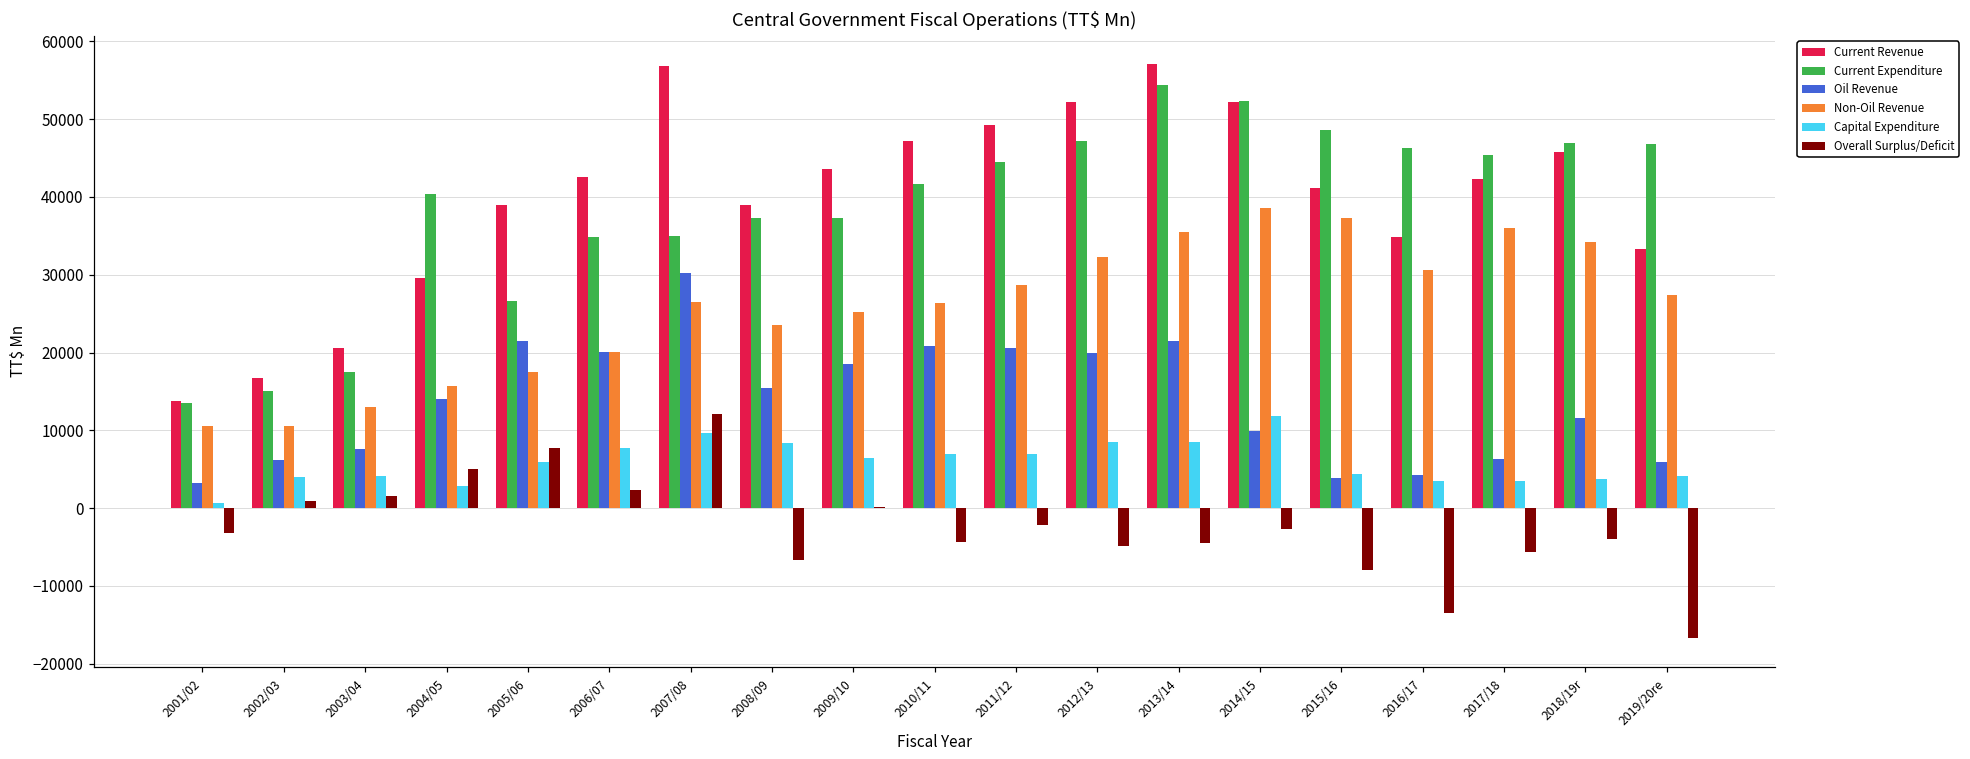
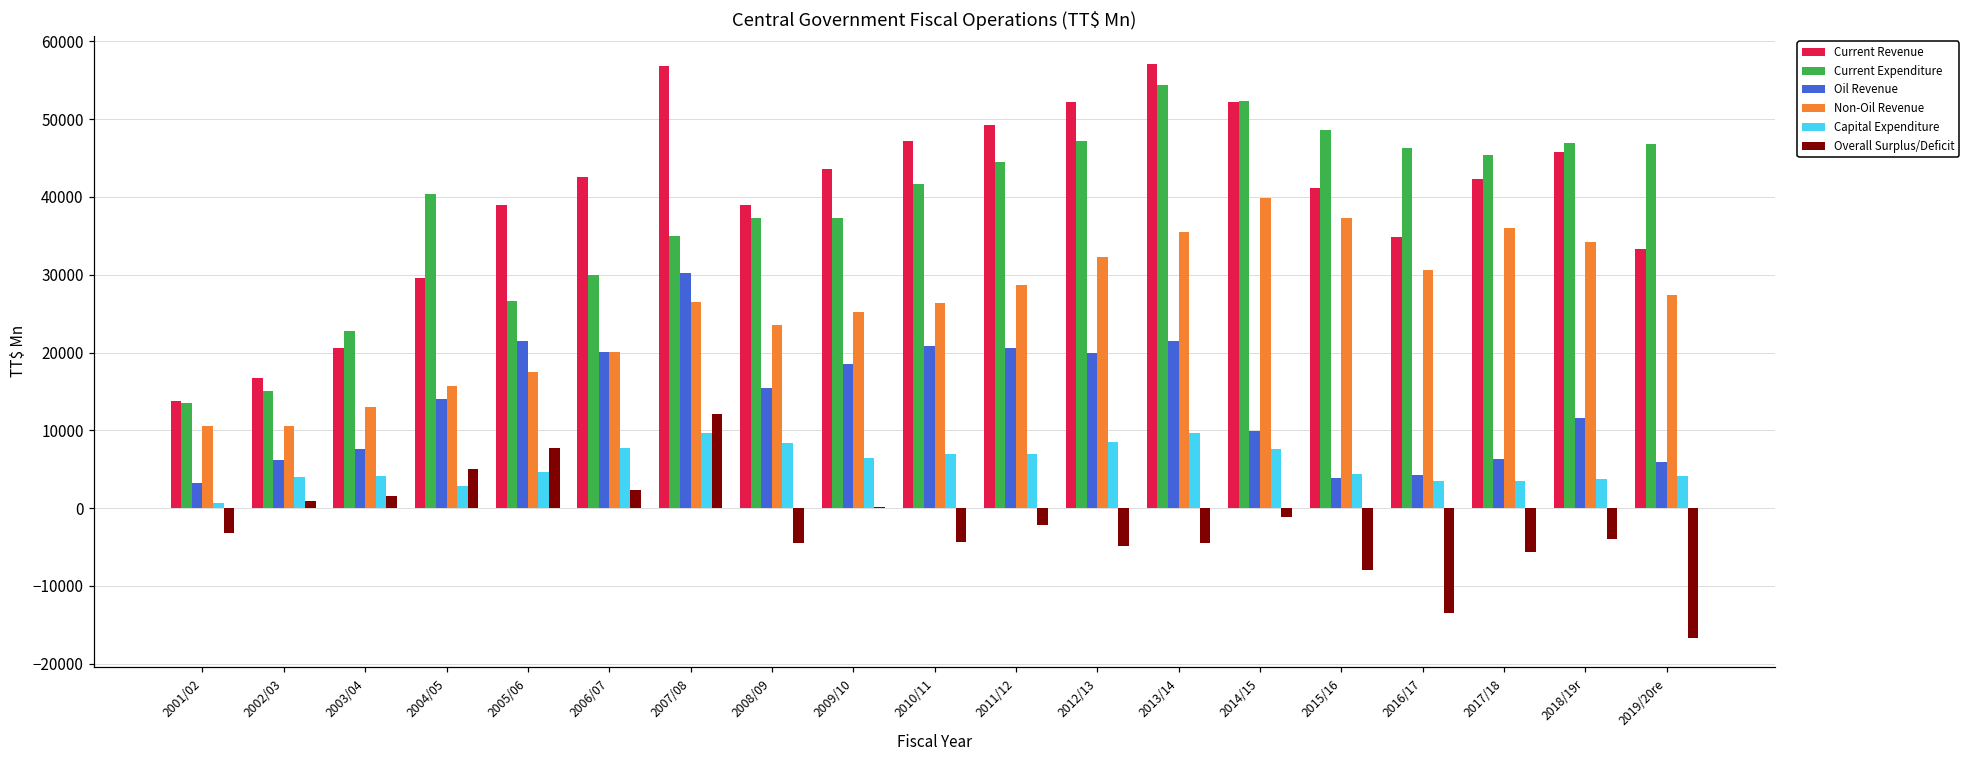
Current Expenditure, 2003/04: 17000 -> 23000
Capital Expenditure, 2005/06: 6000 -> 5000
Current Expenditure, 2006/07: 35000 -> 30000
Overall Surplus/Deficit, 2008/09: -7000 -> -5000
Capital Expenditure, 2013/14: 8000 -> 10000
Non-Oil Revenue, 2014/15: 39000 -> 40000
Capital Expenditure, 2014/15: 12000 -> 8000
Overall Surplus/Deficit, 2014/15: -3000 -> -1000
